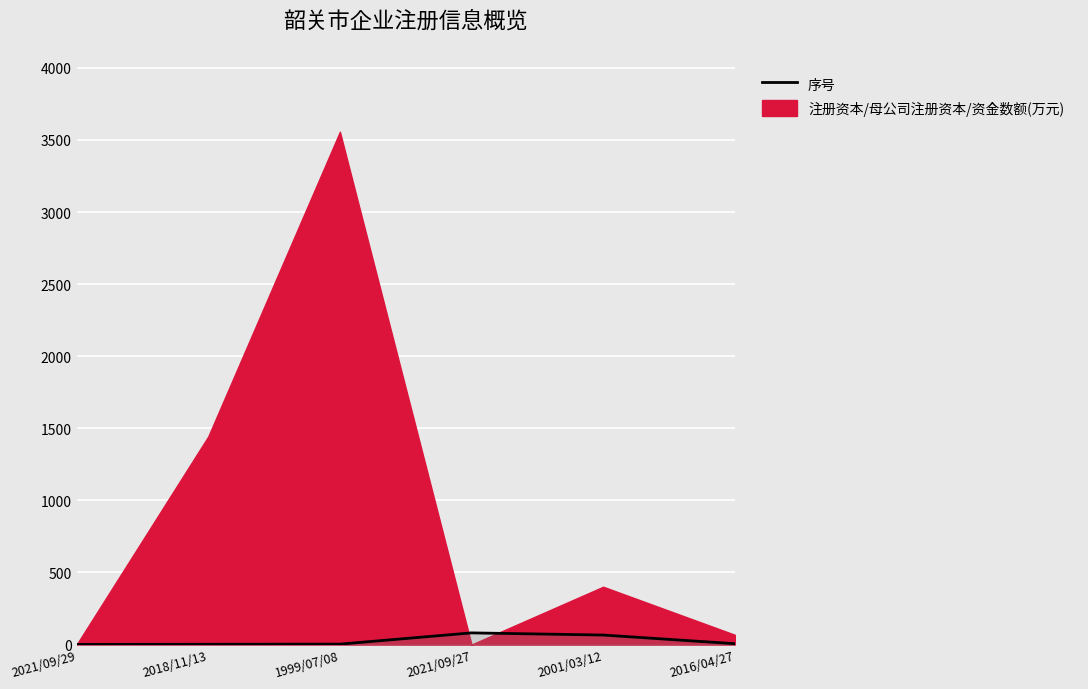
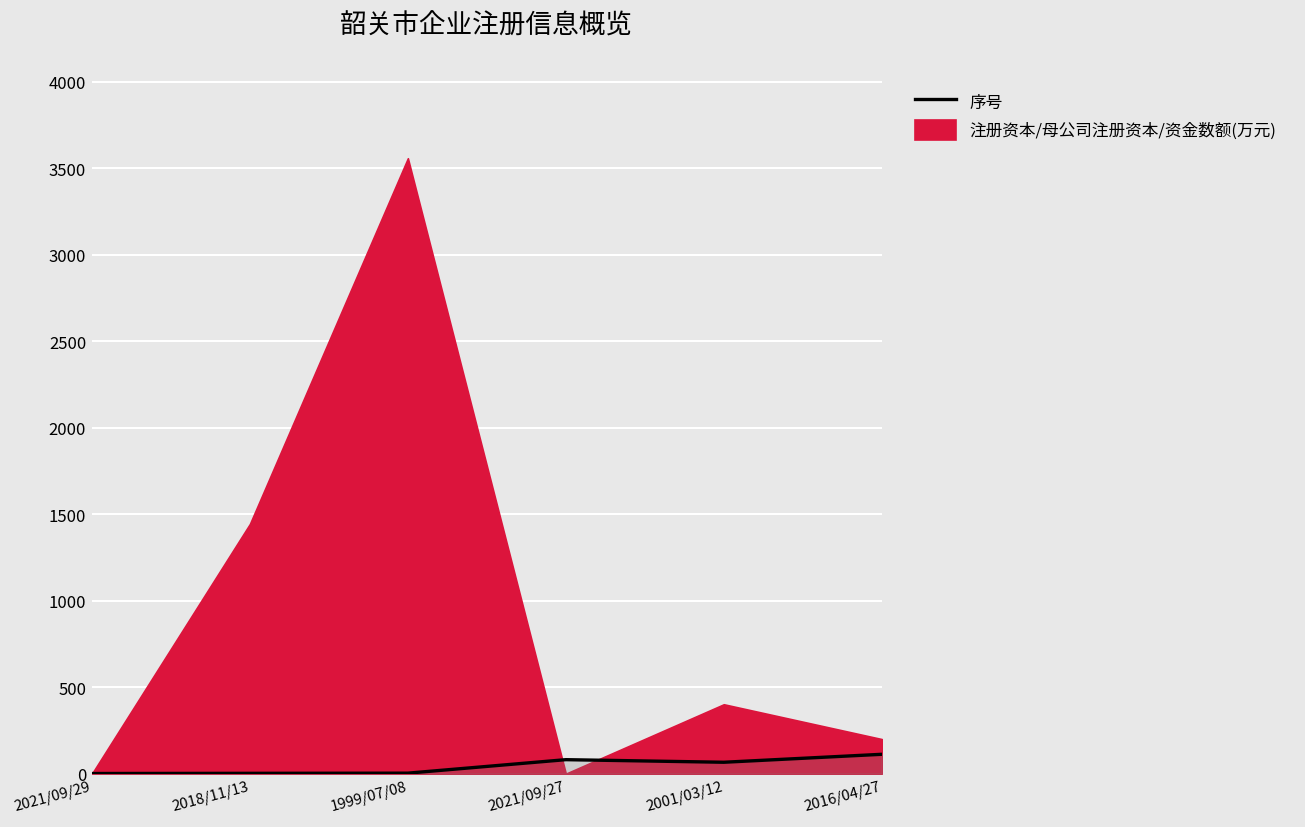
序号, 2016/04/27: 10 -> 110
注册资本/母公司注册资本/资金数额(万元), 2016/04/27: 70 -> 200
